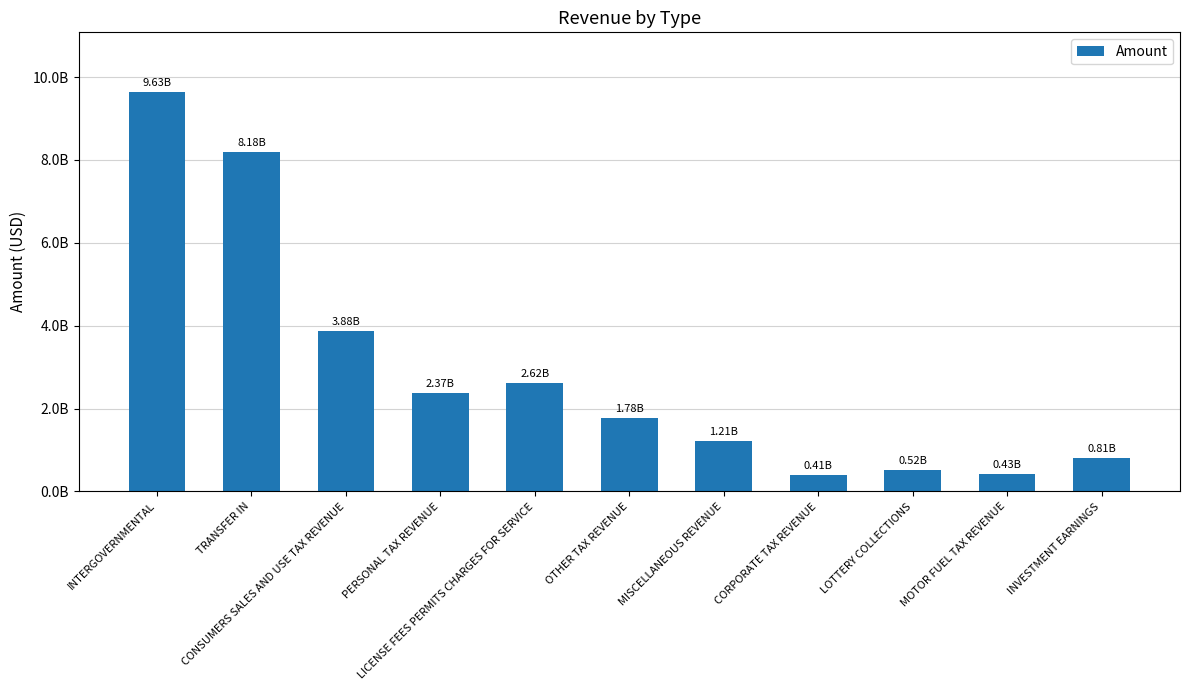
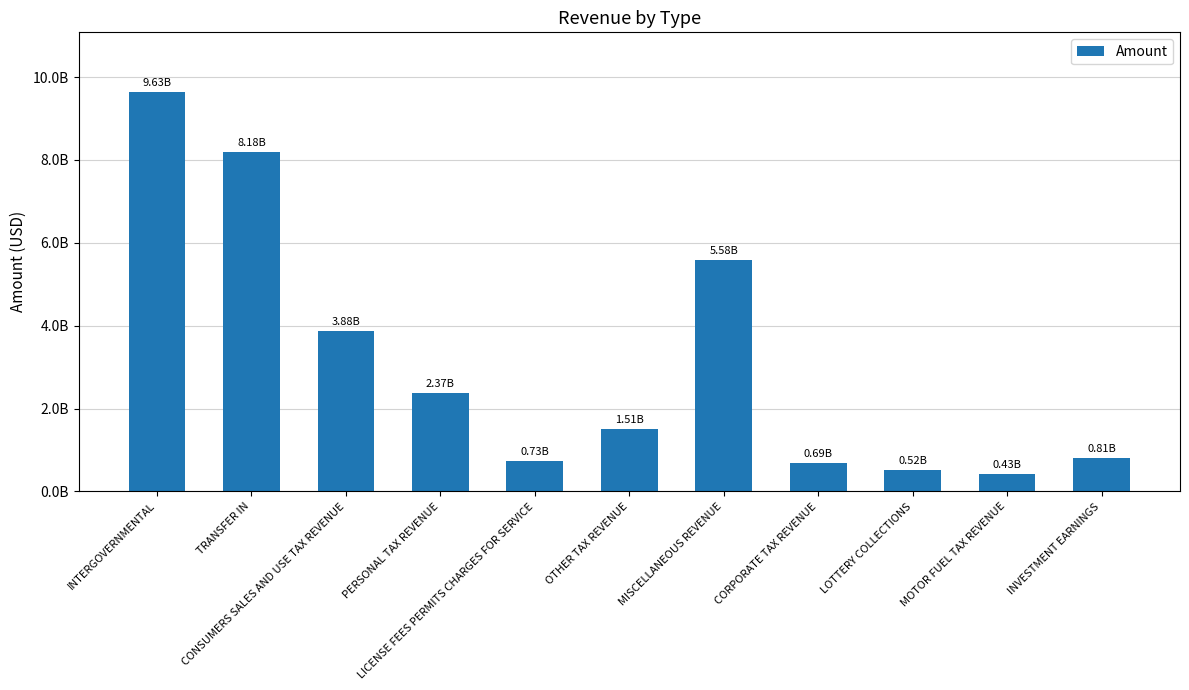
LICENSE FEES PERMITS CHARGES FOR SERVICE: 2.62B -> 0.73B
OTHER TAX REVENUE: 1.78B -> 1.51B
MISCELLANEOUS REVENUE: 1.21B -> 5.58B
CORPORATE TAX REVENUE: 0.41B -> 0.69B
